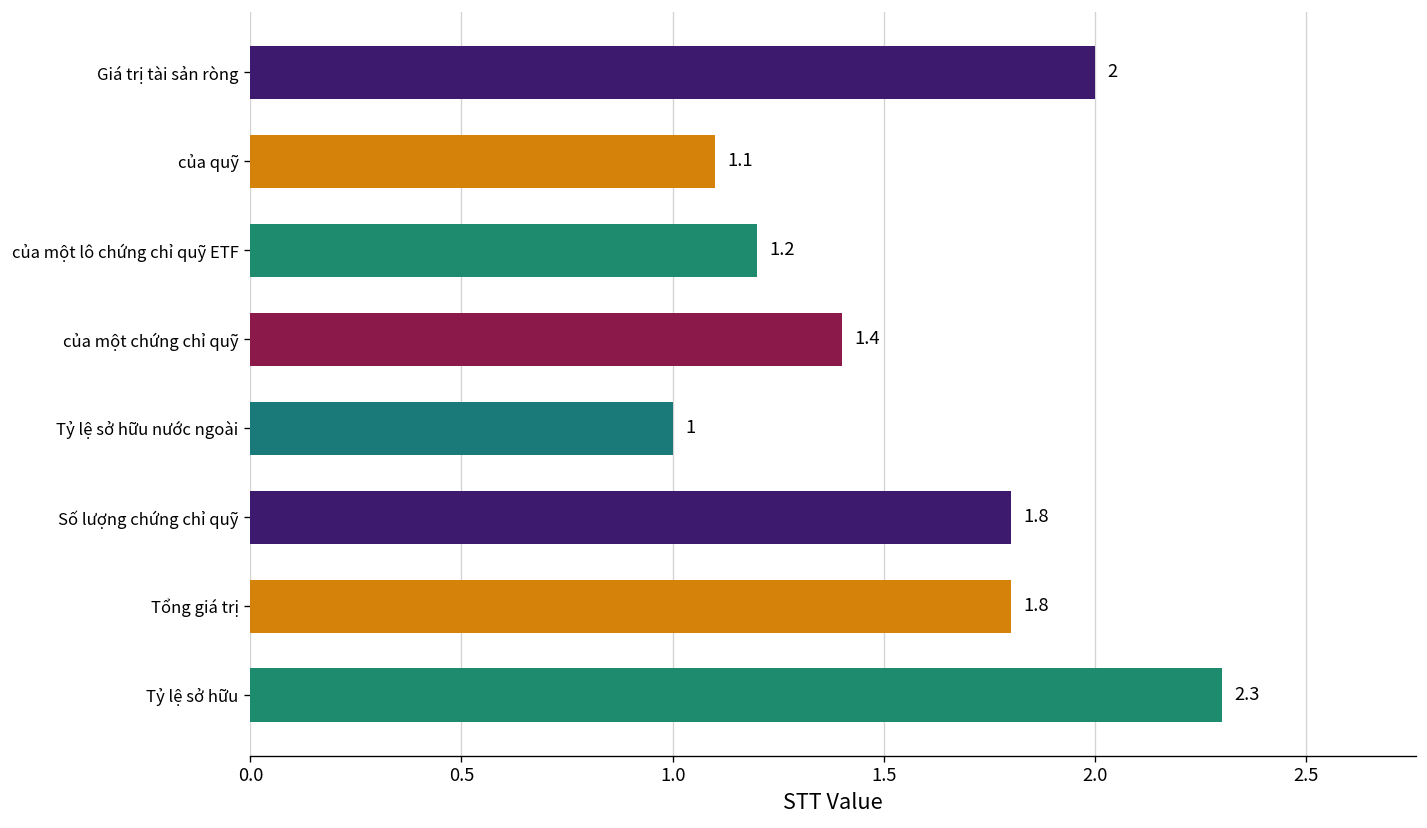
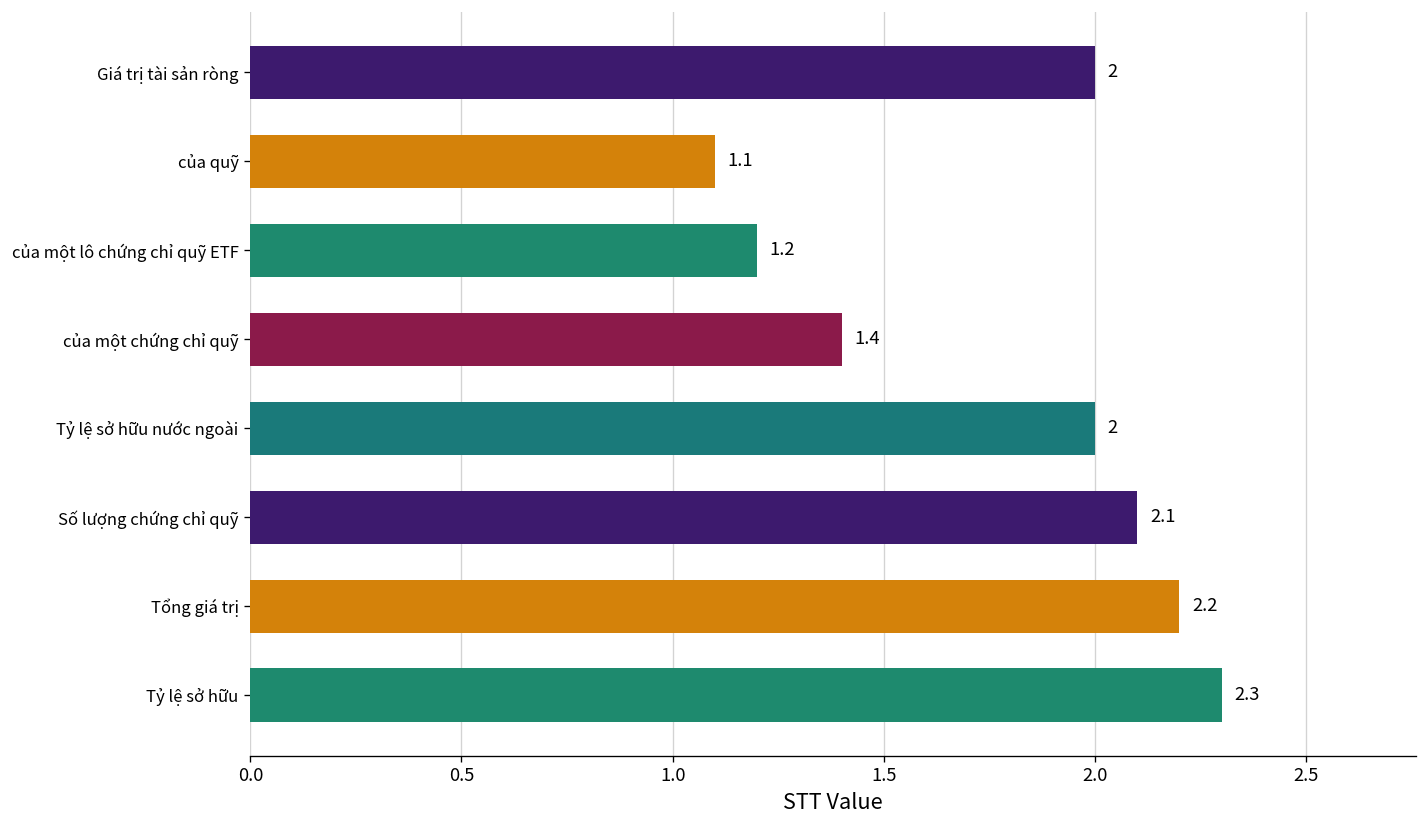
Tỷ lệ sở hữu nước ngoài: 1 -> 2
Số lượng chứng chỉ quỹ: 1.8 -> 2.1
Tổng giá trị: 1.8 -> 2.2
